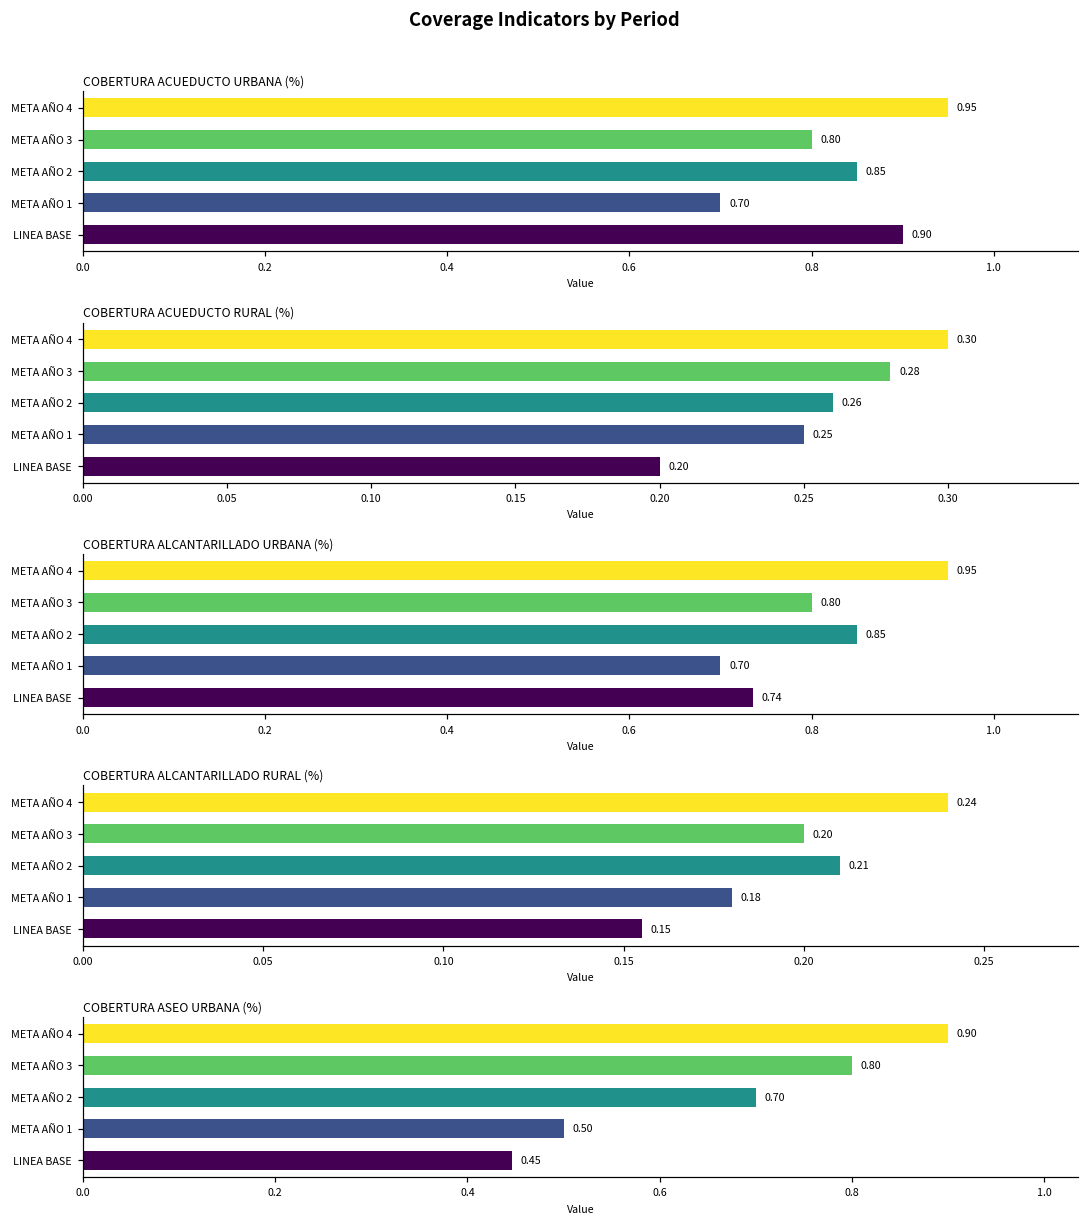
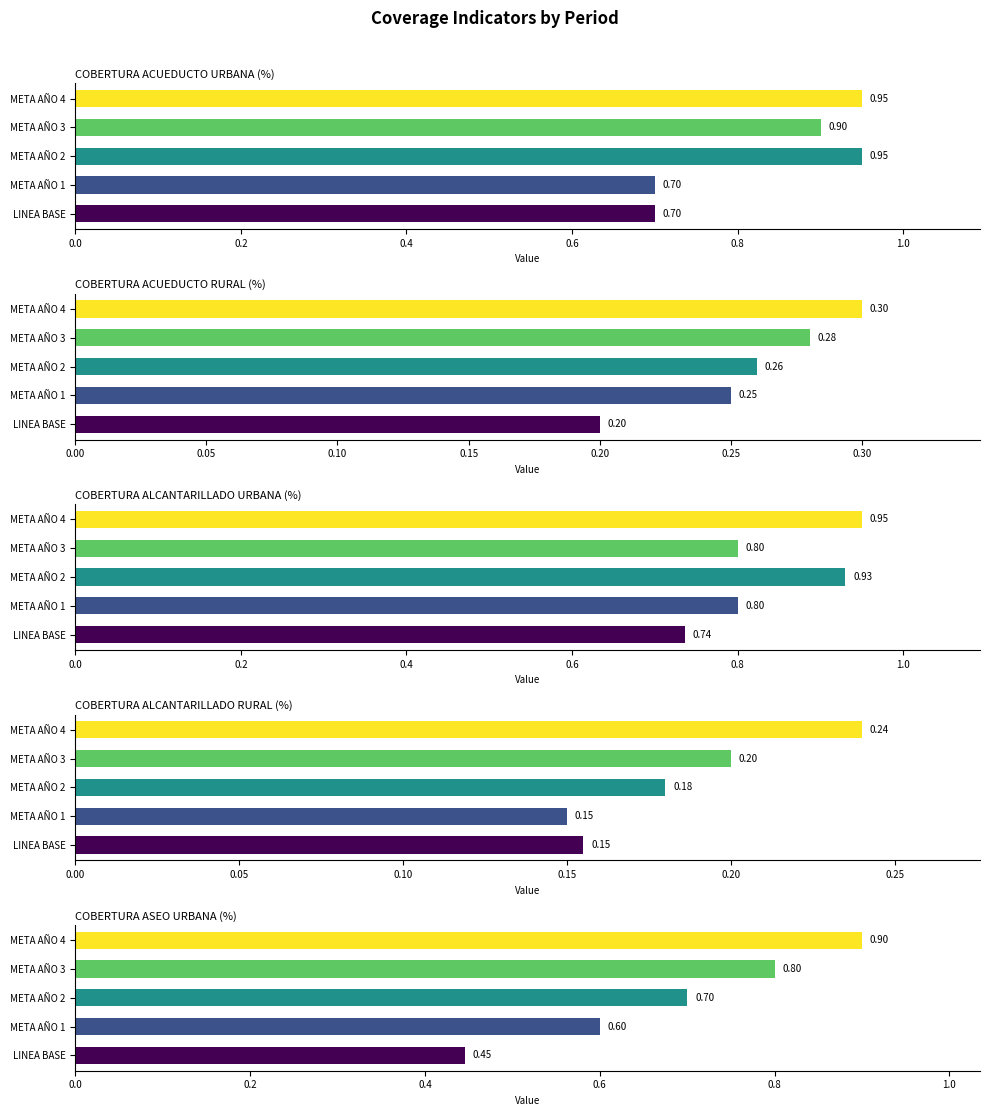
COBERTURA ACUEDUCTO URBANA (%), META AÑO 3: 0.80 -> 0.90
COBERTURA ACUEDUCTO URBANA (%), META AÑO 2: 0.85 -> 0.95
COBERTURA ACUEDUCTO URBANA (%), LINEA BASE: 0.90 -> 0.70
COBERTURA ALCANTARILLADO URBANA (%), META AÑO 2: 0.85 -> 0.93
COBERTURA ALCANTARILLADO URBANA (%), META AÑO 1: 0.70 -> 0.80
COBERTURA ALCANTARILLADO RURAL (%), META AÑO 2: 0.21 -> 0.18
COBERTURA ALCANTARILLADO RURAL (%), META AÑO 1: 0.18 -> 0.15
COBERTURA ASEO URBANA (%), META AÑO 1: 0.50 -> 0.60
